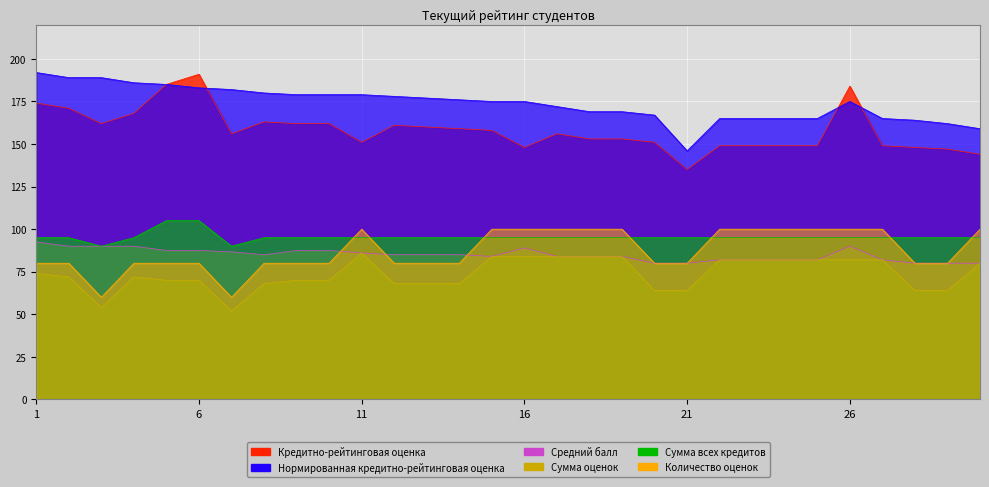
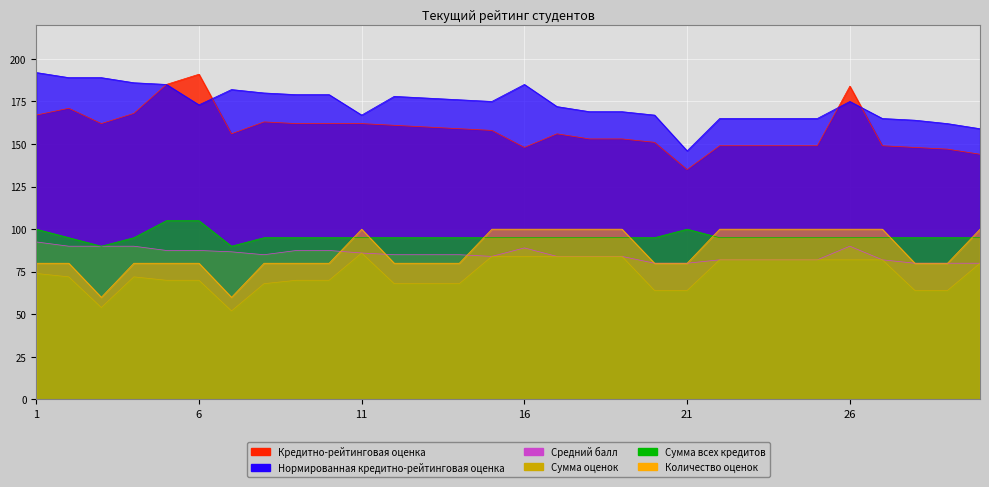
Кредитно-рейтинговая оценка, 1: 174 -> 167
Сумма всех кредитов, 1: 95 -> 100
Нормированная кредитно-рейтинговая оценка, 6: 183 -> 173
Кредитно-рейтинговая оценка, 11: 151 -> 162
Нормированная кредитно-рейтинговая оценка, 11: 179 -> 167
Нормированная кредитно-рейтинговая оценка, 16: 175 -> 185
Сумма всех кредитов, 21: 95 -> 100
